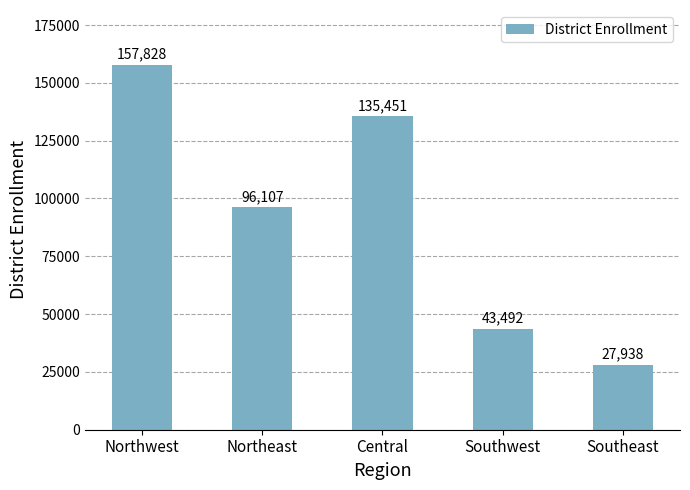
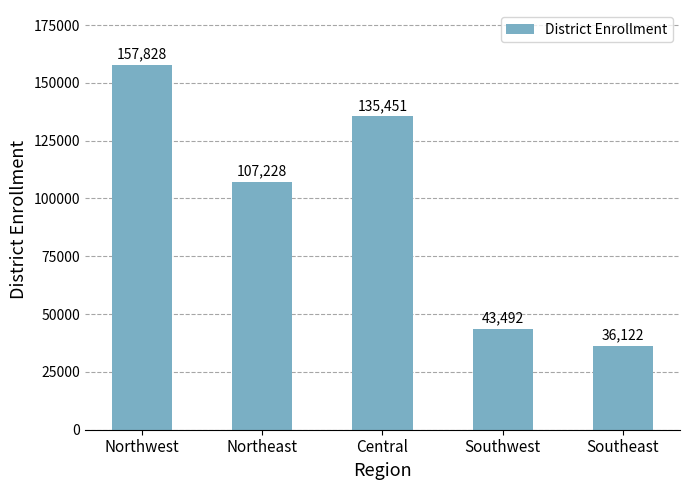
Northeast: 96,107 -> 107,228
Southeast: 27,938 -> 36,122
